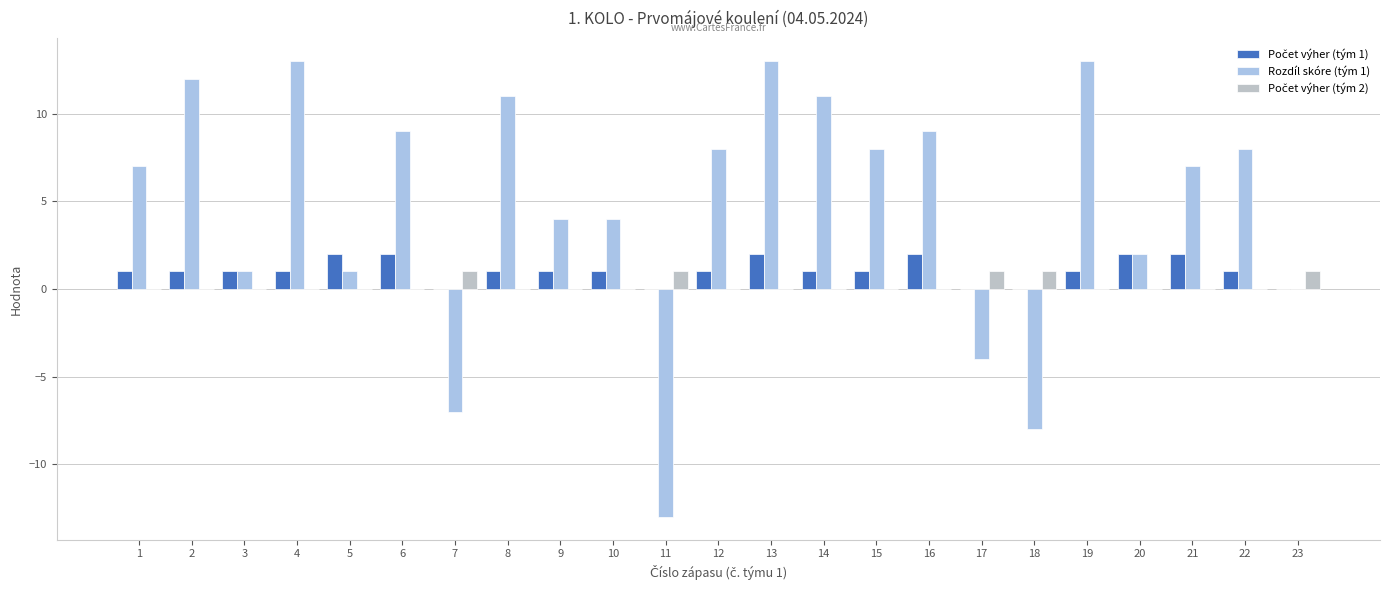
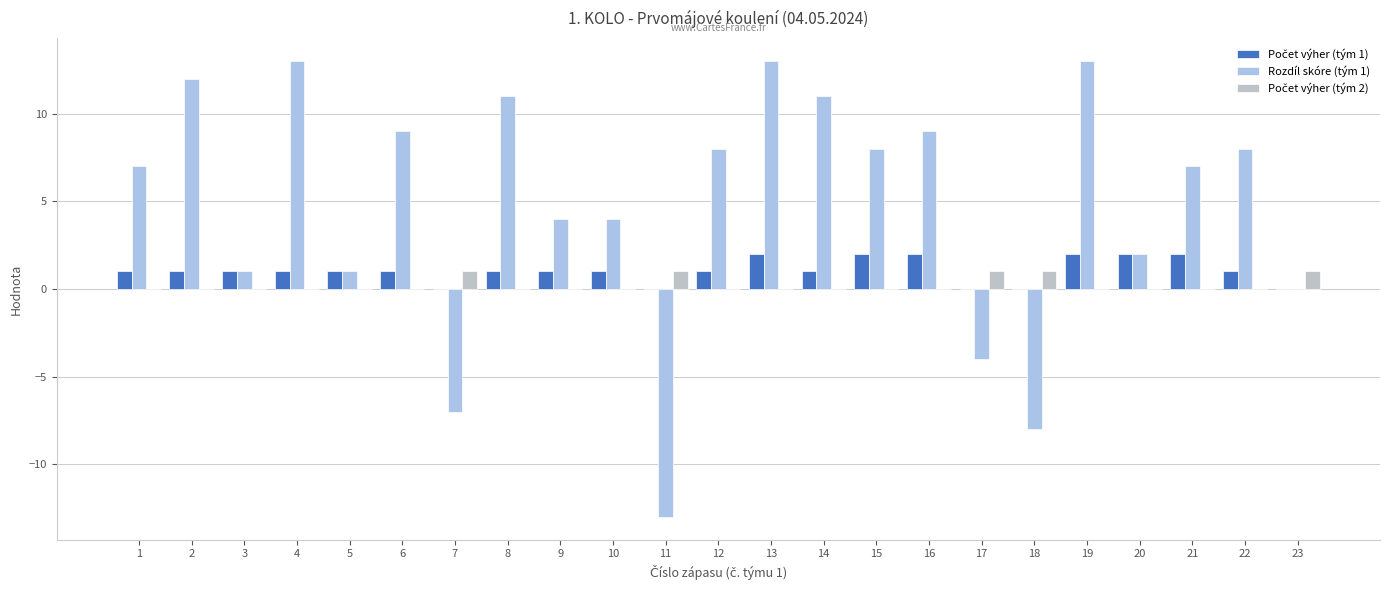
Počet výher (tým 1), 5: 2 -> 1
Počet výher (tým 1), 6: 2 -> 1
Počet výher (tým 1), 15: 1 -> 2
Počet výher (tým 1), 19: 1 -> 2
